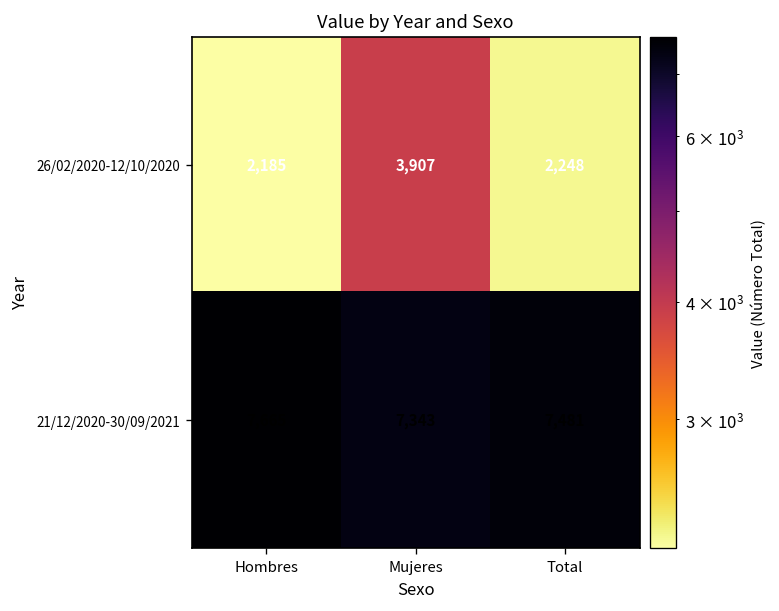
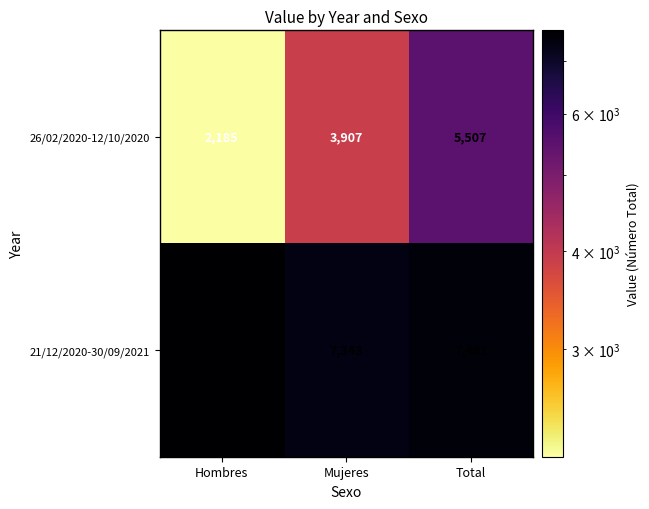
26/02/2020-12/10/2020, Total: 2,248 -> 5,507
